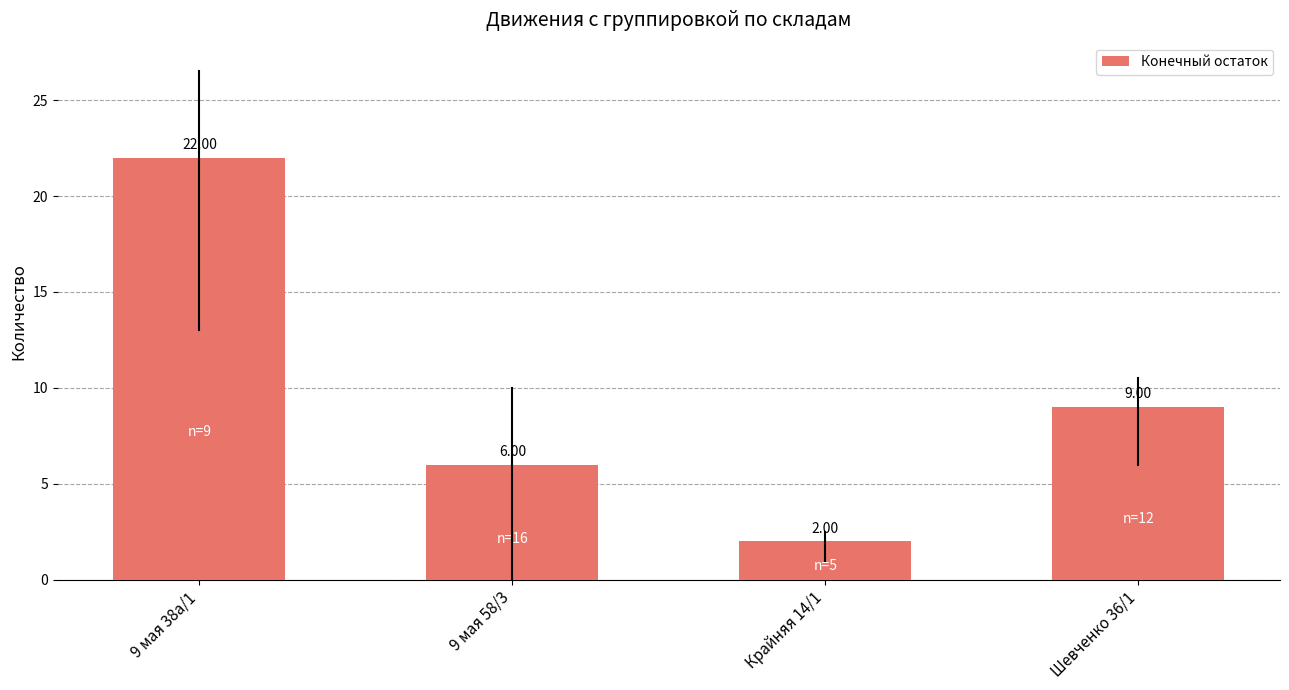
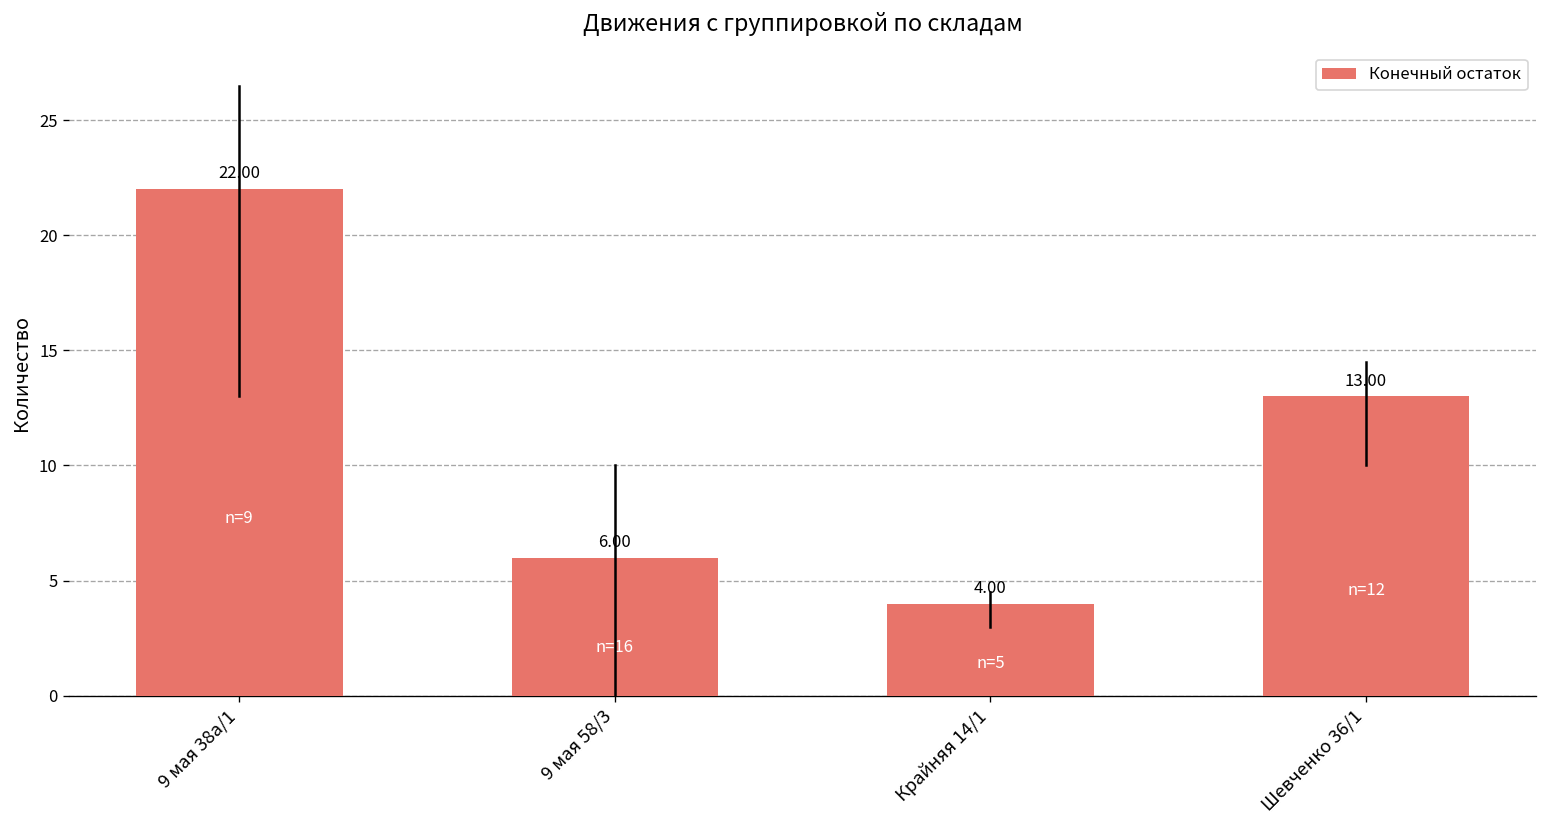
Конечный остаток, Крайняя 14/1: 2.00 -> 4.00
Конечный остаток, Шевченко 36/1: 9.00 -> 13.00
